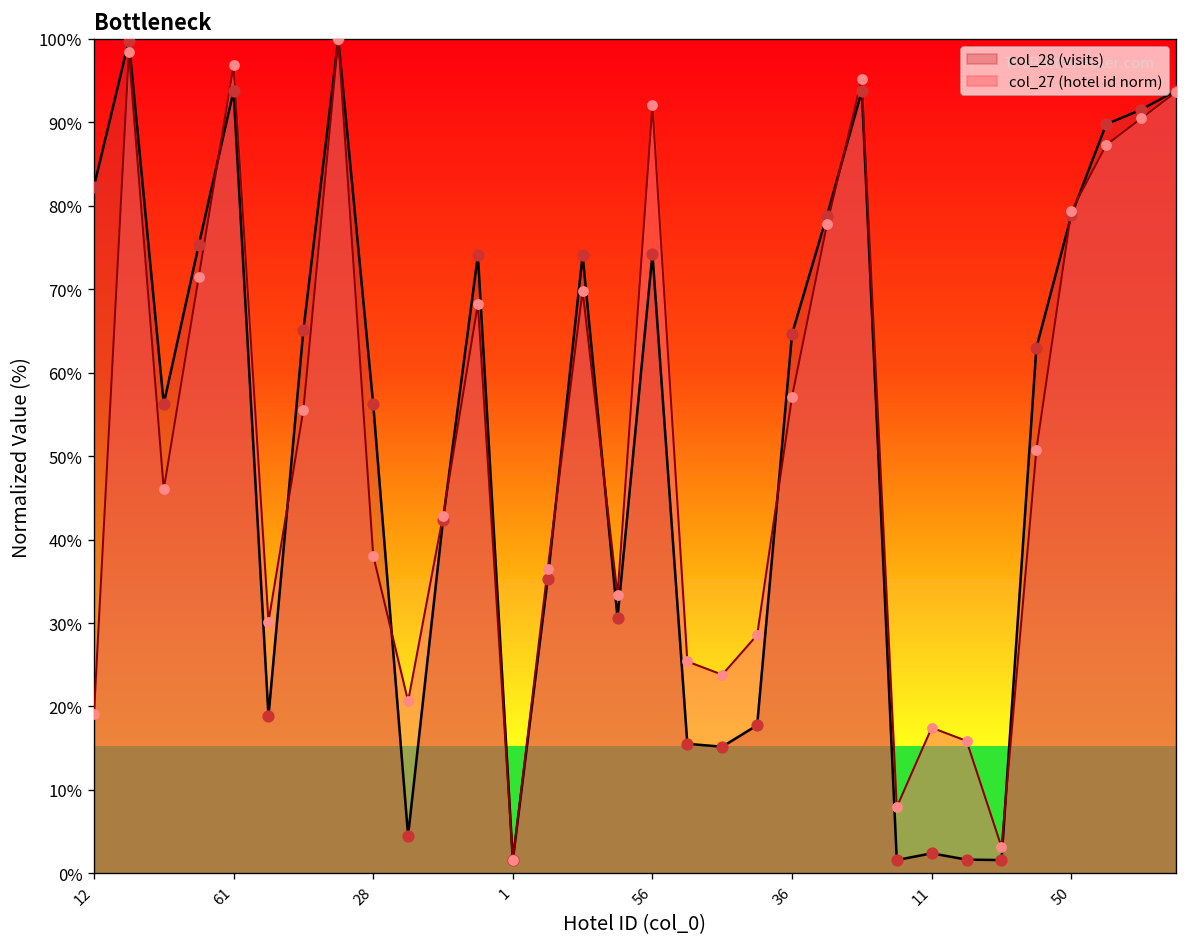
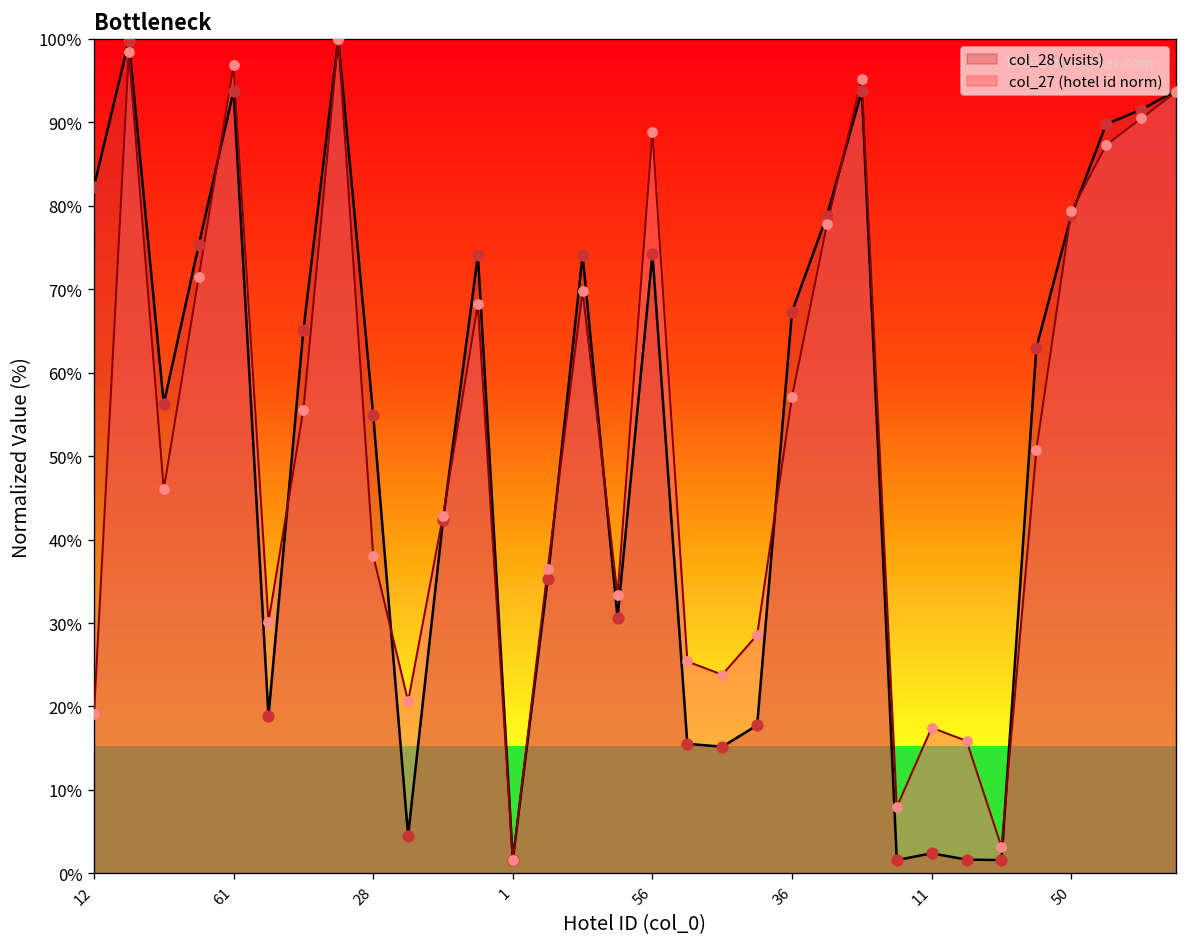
col_28 (visits), 28: 56% -> 55%
col_27 (hotel id norm), 56: 92% -> 89%
col_28 (visits), 36: 65% -> 67%
